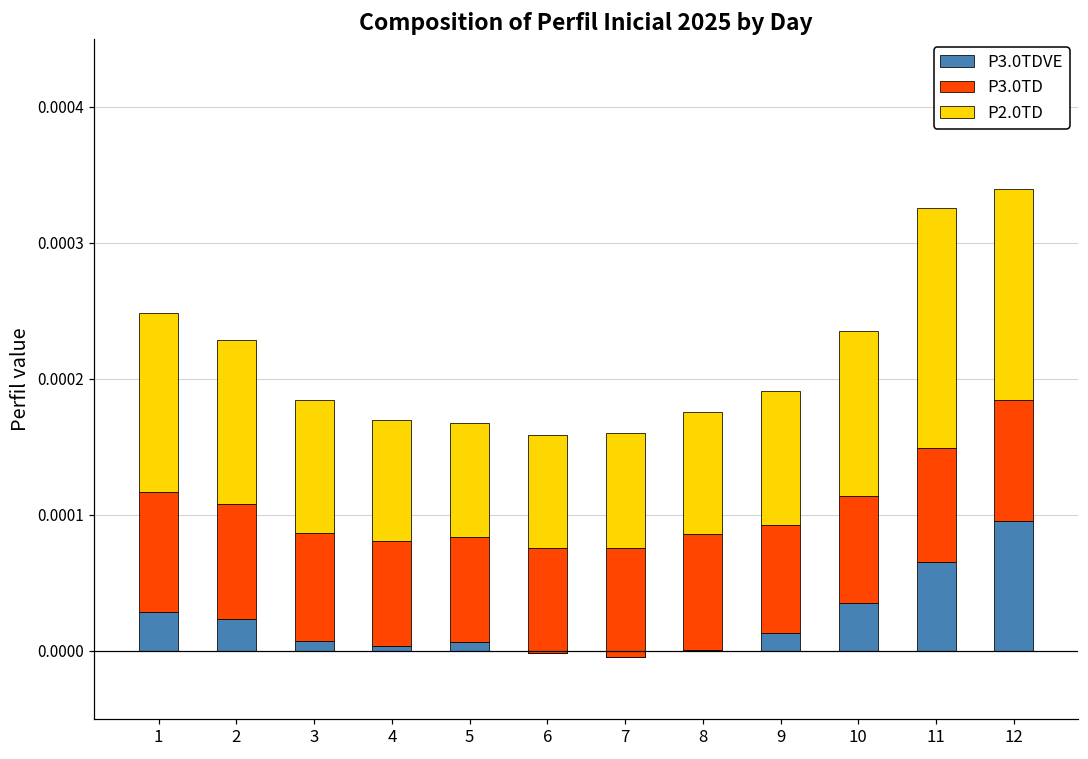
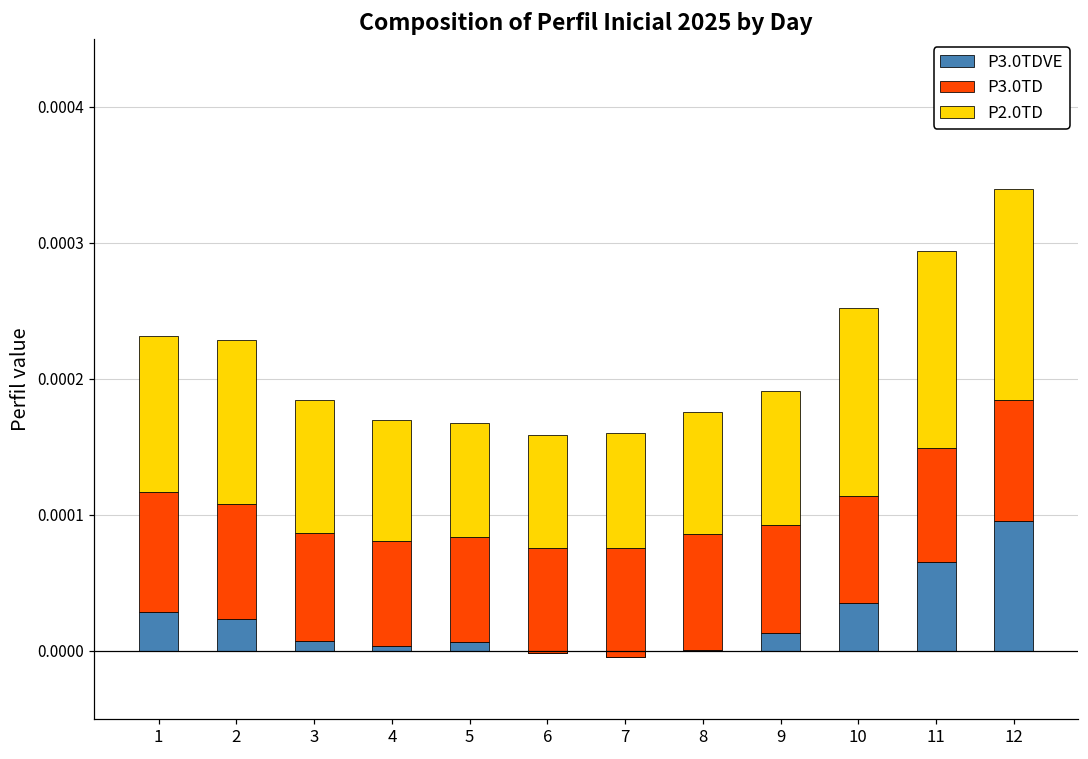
P2.0TD, 1: 0.000131 -> 0.000115
P2.0TD, 10: 0.000121 -> 0.000138
P2.0TD, 11: 0.000176 -> 0.000145
